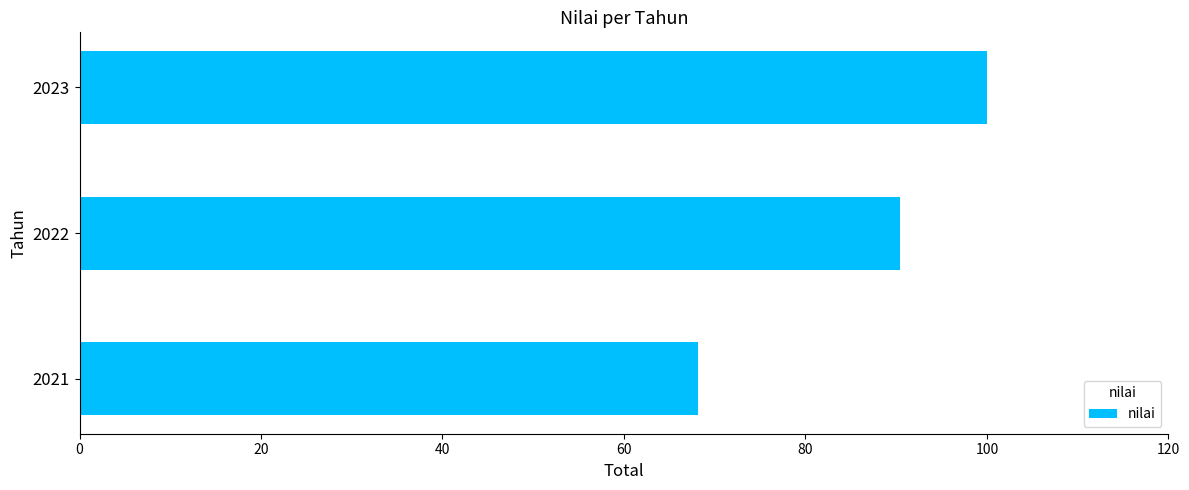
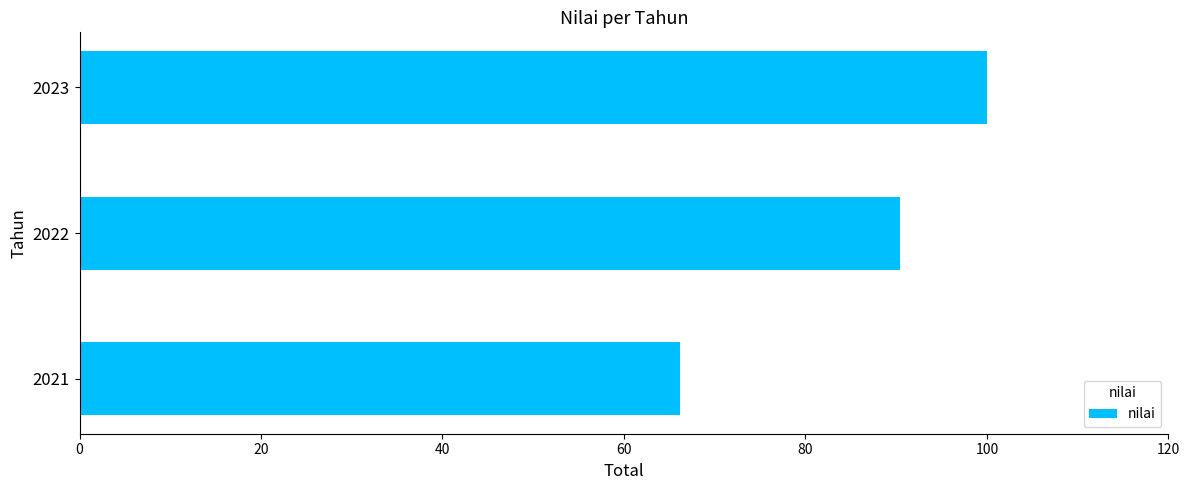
2021: 68 -> 66
